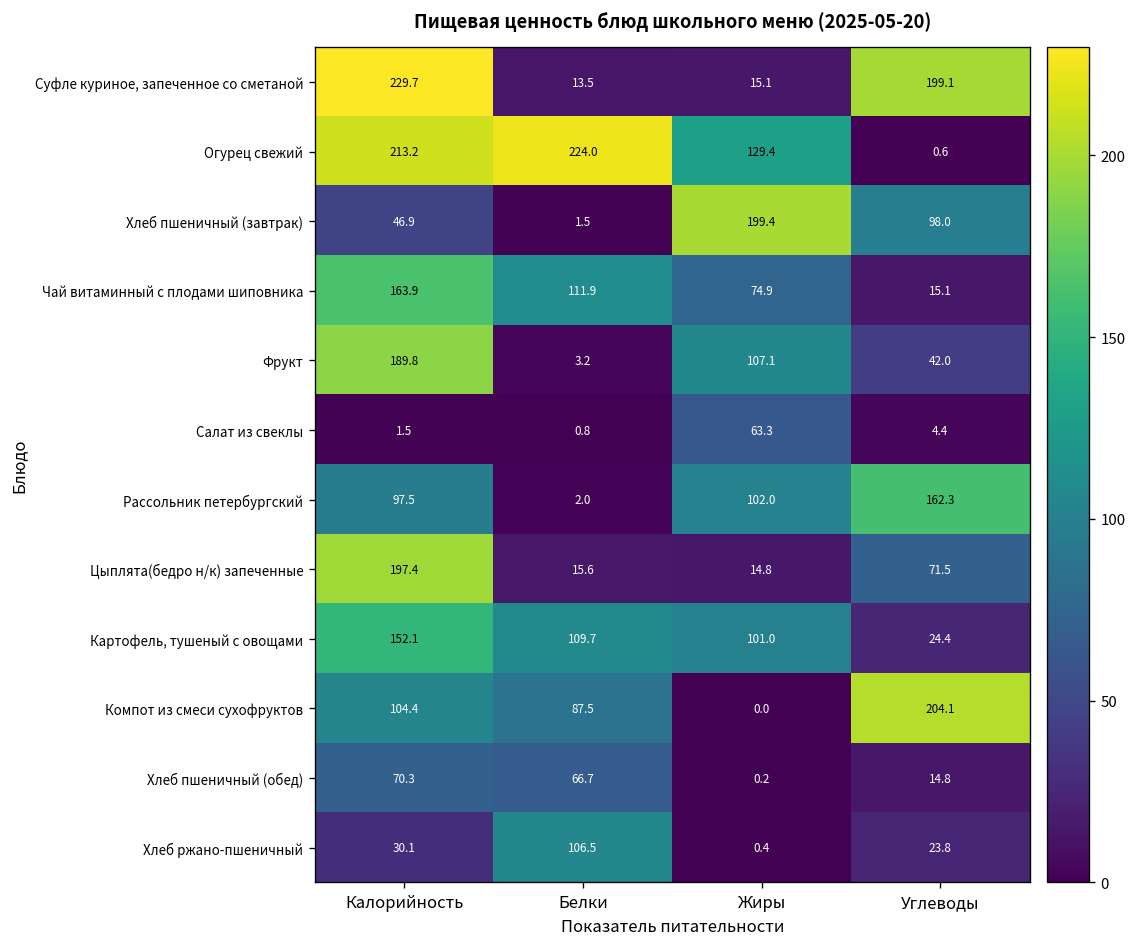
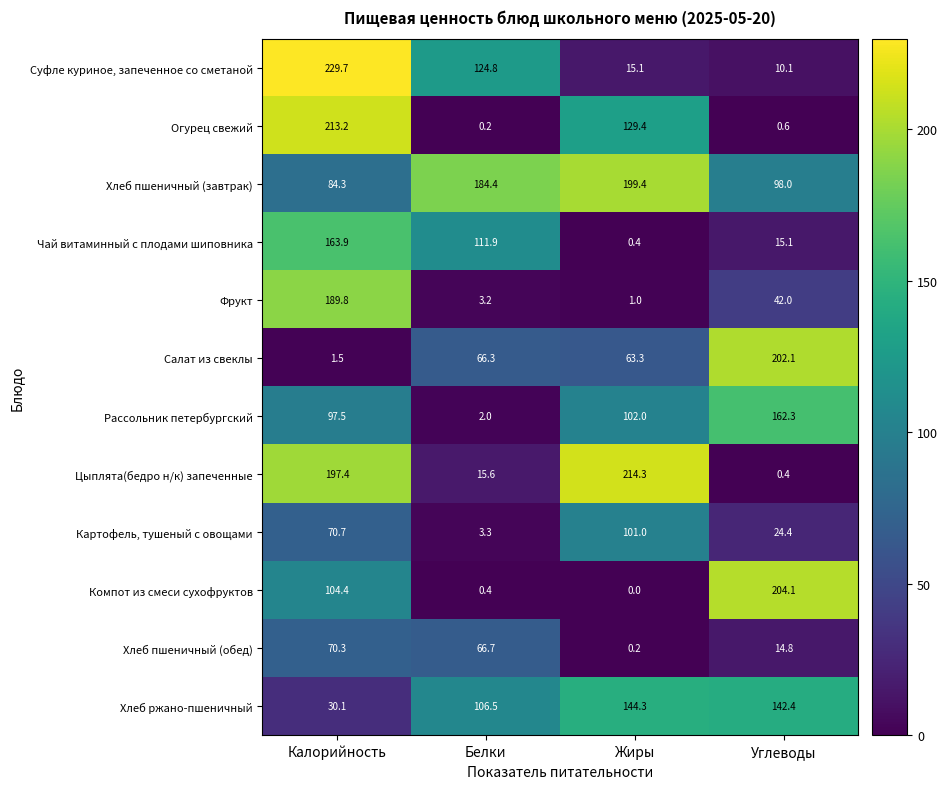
Суфле куриное, запеченное со сметаной, Белки: 13.5 -> 124.8
Суфле куриное, запеченное со сметаной, Углеводы: 199.1 -> 10.1
Огурец свежий, Белки: 224.0 -> 0.2
Хлеб пшеничный (завтрак), Калорийность: 46.9 -> 84.3
Хлеб пшеничный (завтрак), Белки: 1.5 -> 184.4
Чай витаминный с плодами шиповника, Жиры: 74.9 -> 0.4
Фрукт, Жиры: 107.1 -> 1.0
Салат из свеклы, Белки: 0.8 -> 66.3
Салат из свеклы, Углеводы: 4.4 -> 202.1
Цыплята(бедро н/к) запеченные, Жиры: 14.8 -> 214.3
Цыплята(бедро н/к) запеченные, Углеводы: 71.5 -> 0.4
Картофель, тушеный с овощами, Калорийность: 152.1 -> 70.7
Картофель, тушеный с овощами, Белки: 109.7 -> 3.3
Компот из смеси сухофруктов, Белки: 87.5 -> 0.4
Хлеб ржано-пшеничный, Жиры: 0.4 -> 144.3
Хлеб ржано-пшеничный, Углеводы: 23.8 -> 142.4
